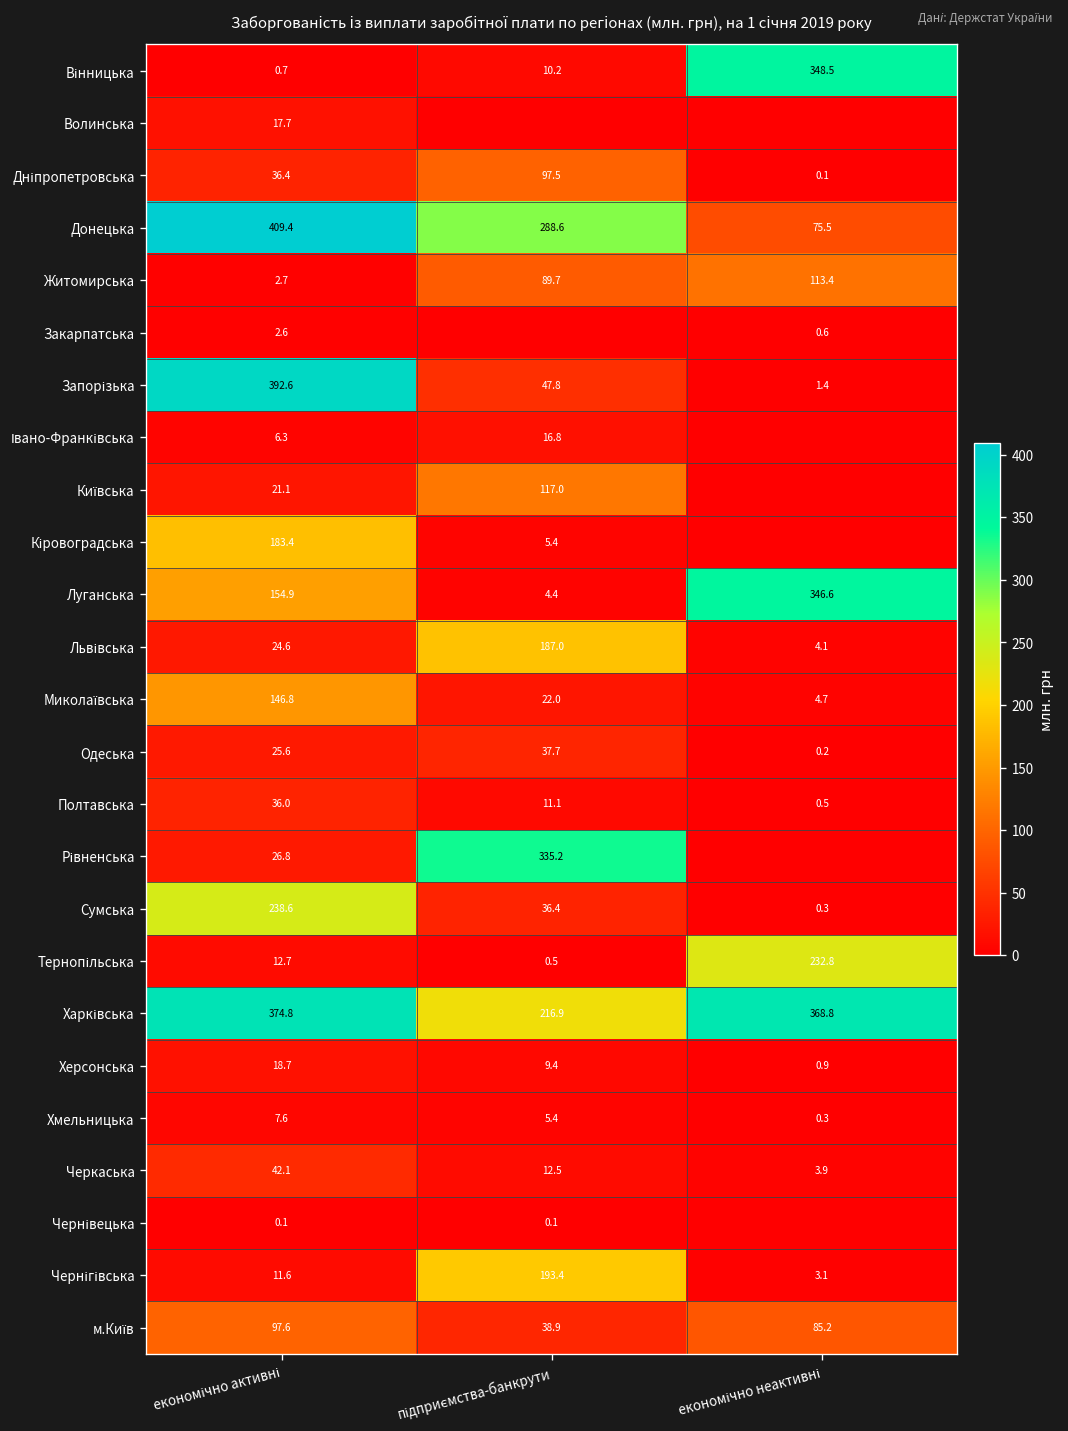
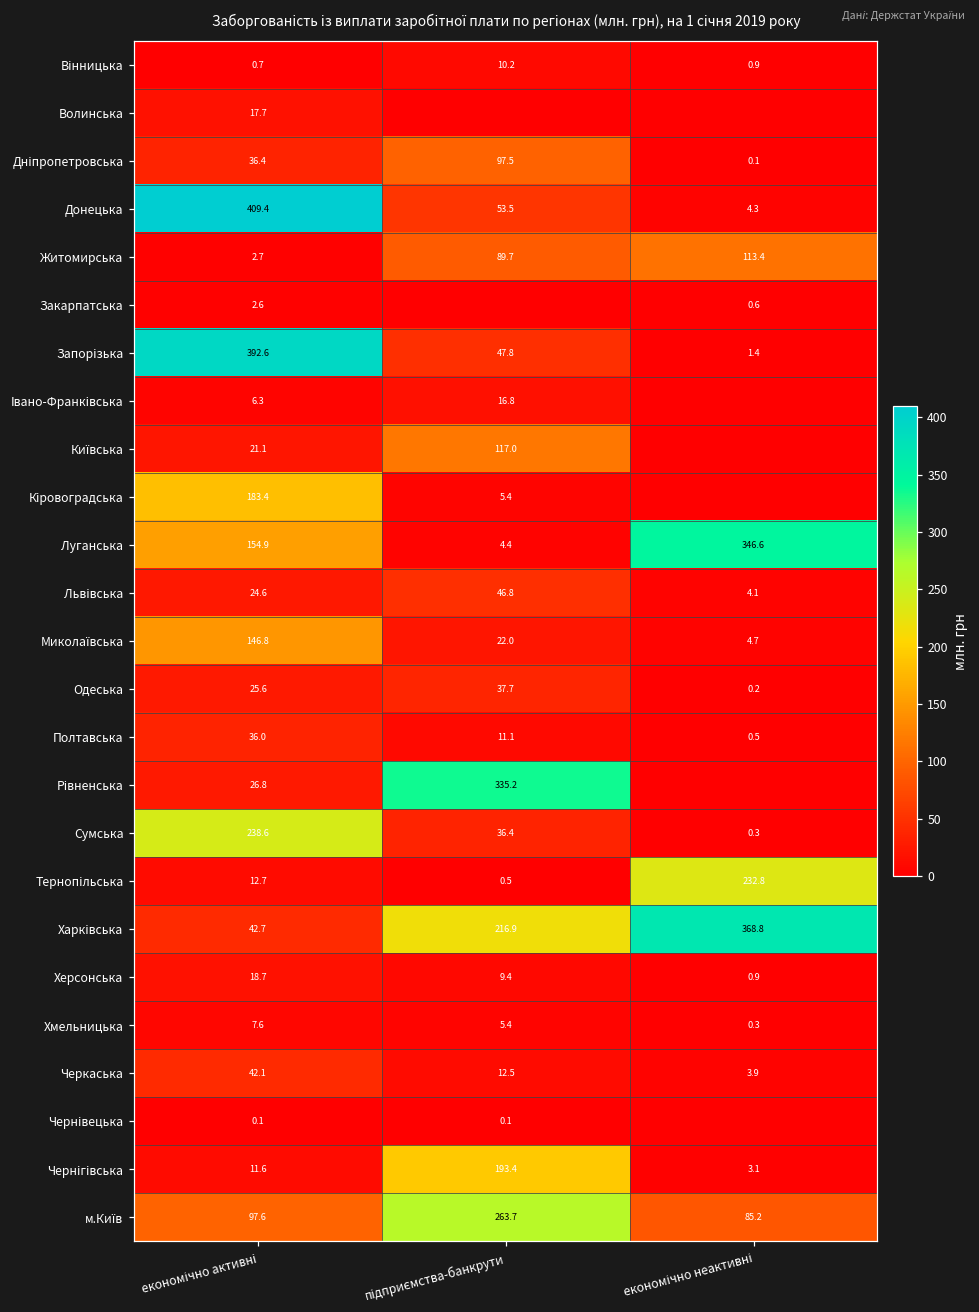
Вінницька, економічно неактивні: 348.5 -> 0.9
Донецька, підприємства-банкрути: 288.6 -> 53.5
Донецька, економічно неактивні: 75.5 -> 4.3
Львівська, підприємства-банкрути: 187.0 -> 46.8
Харківська, економічно активні: 374.8 -> 42.7
м.Київ, підприємства-банкрути: 38.9 -> 263.7
